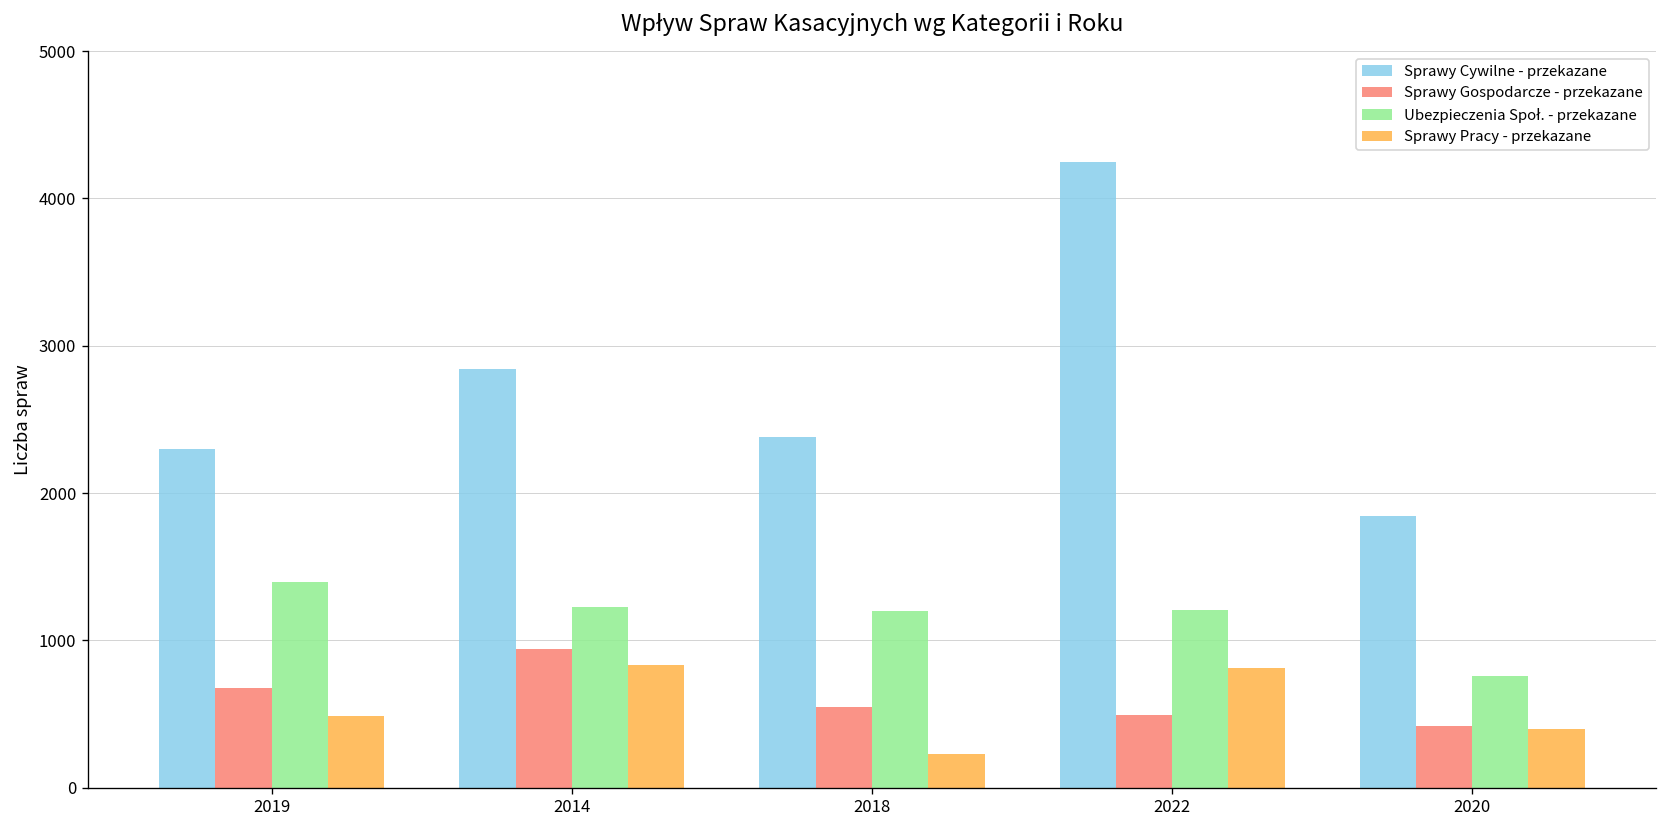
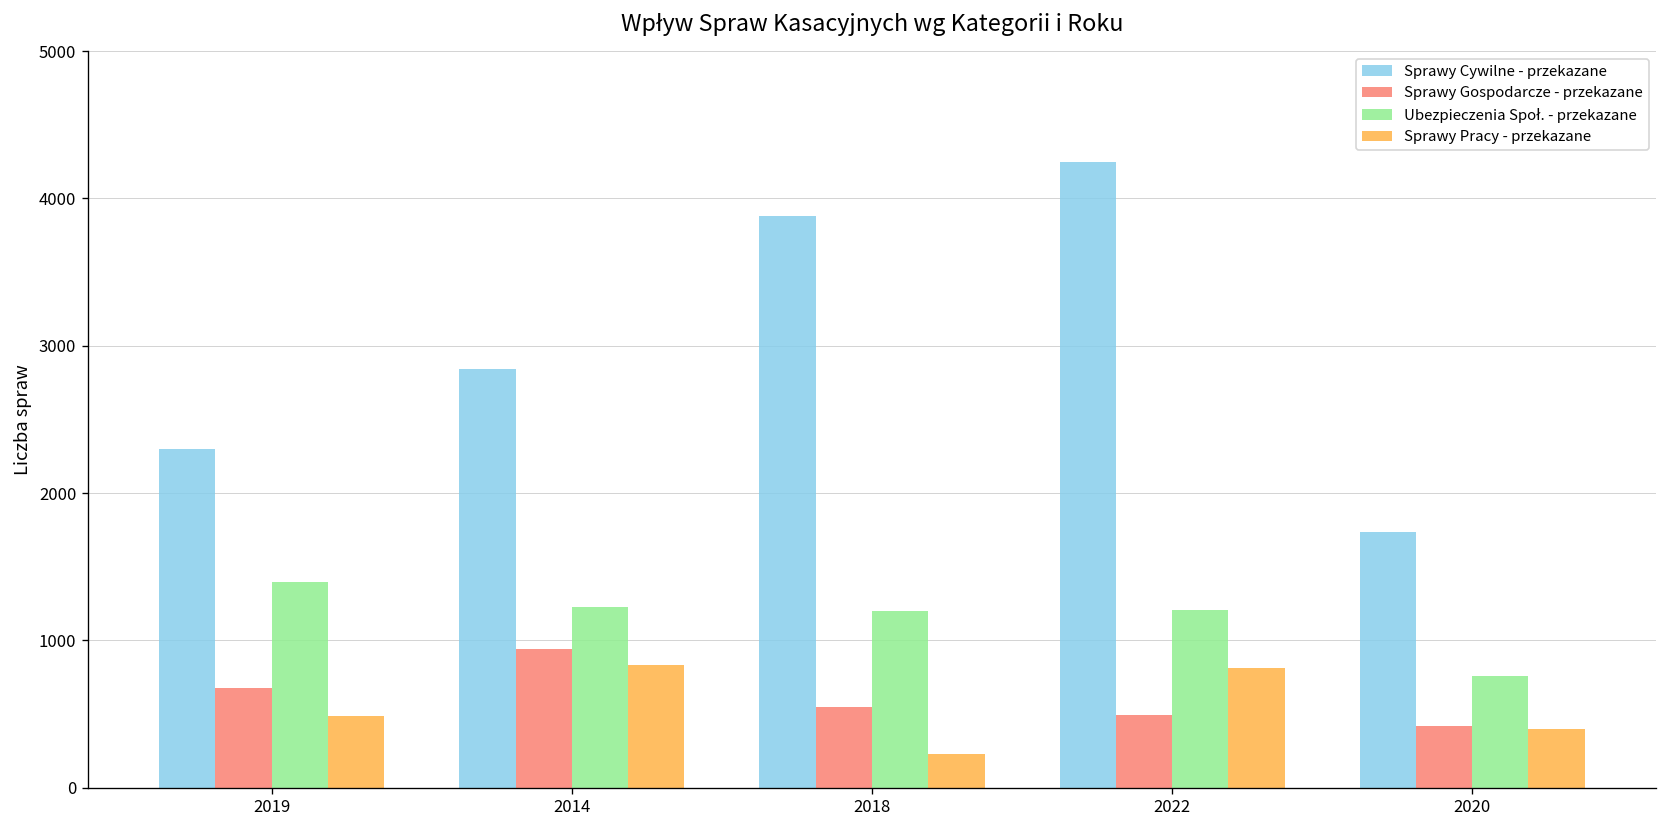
Sprawy Cywilne - przekazane, 2018: 2380 -> 3880
Sprawy Cywilne - przekazane, 2020: 1840 -> 1740
